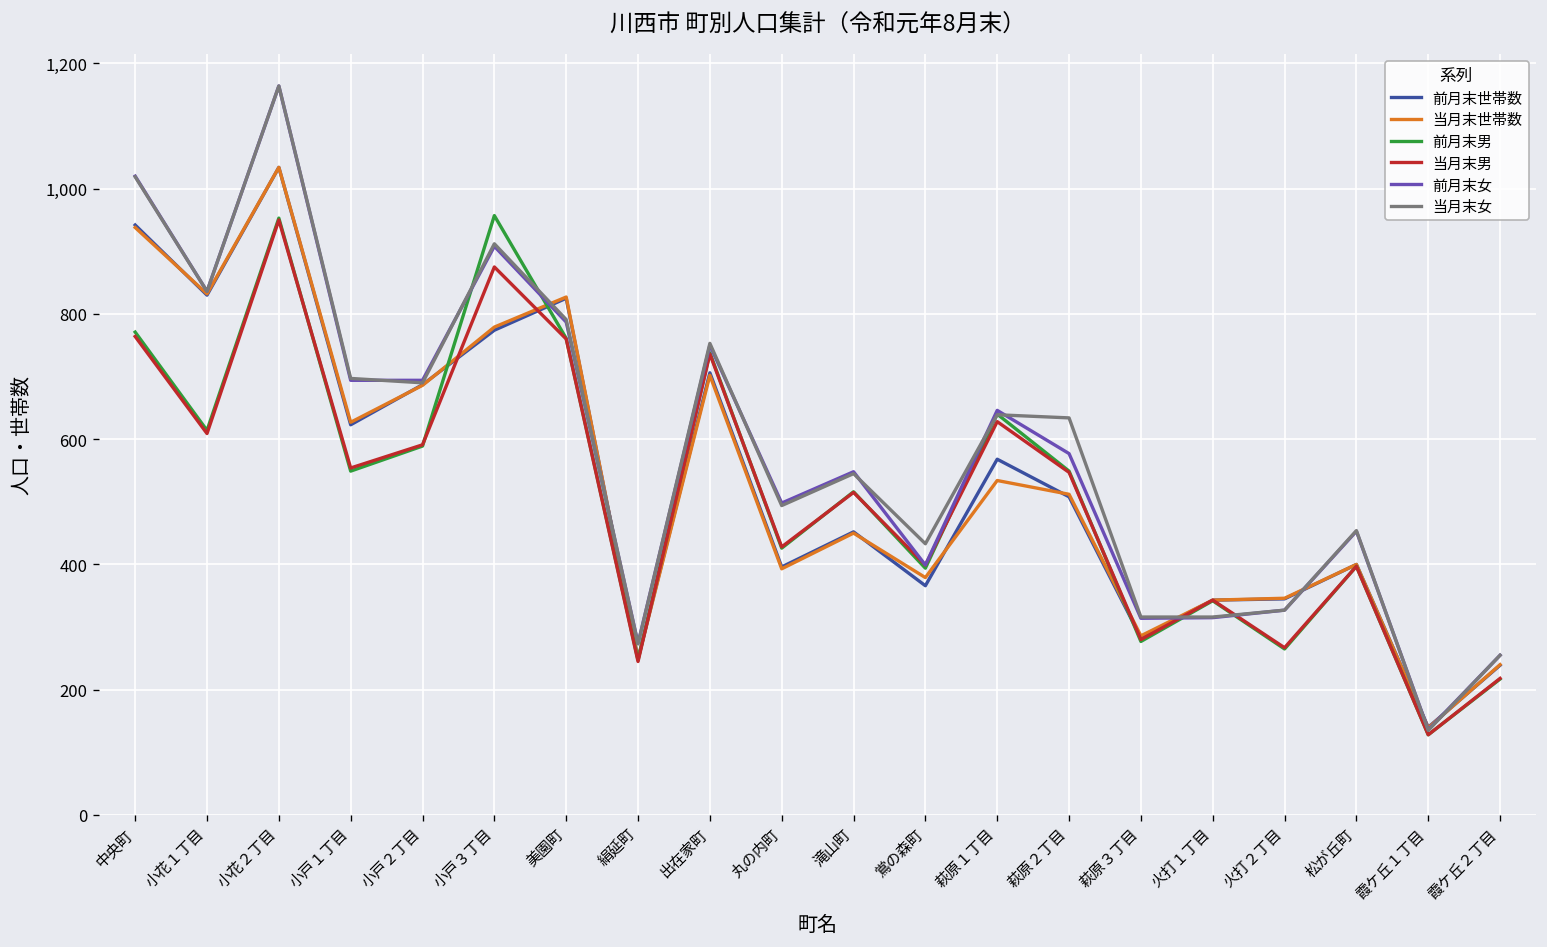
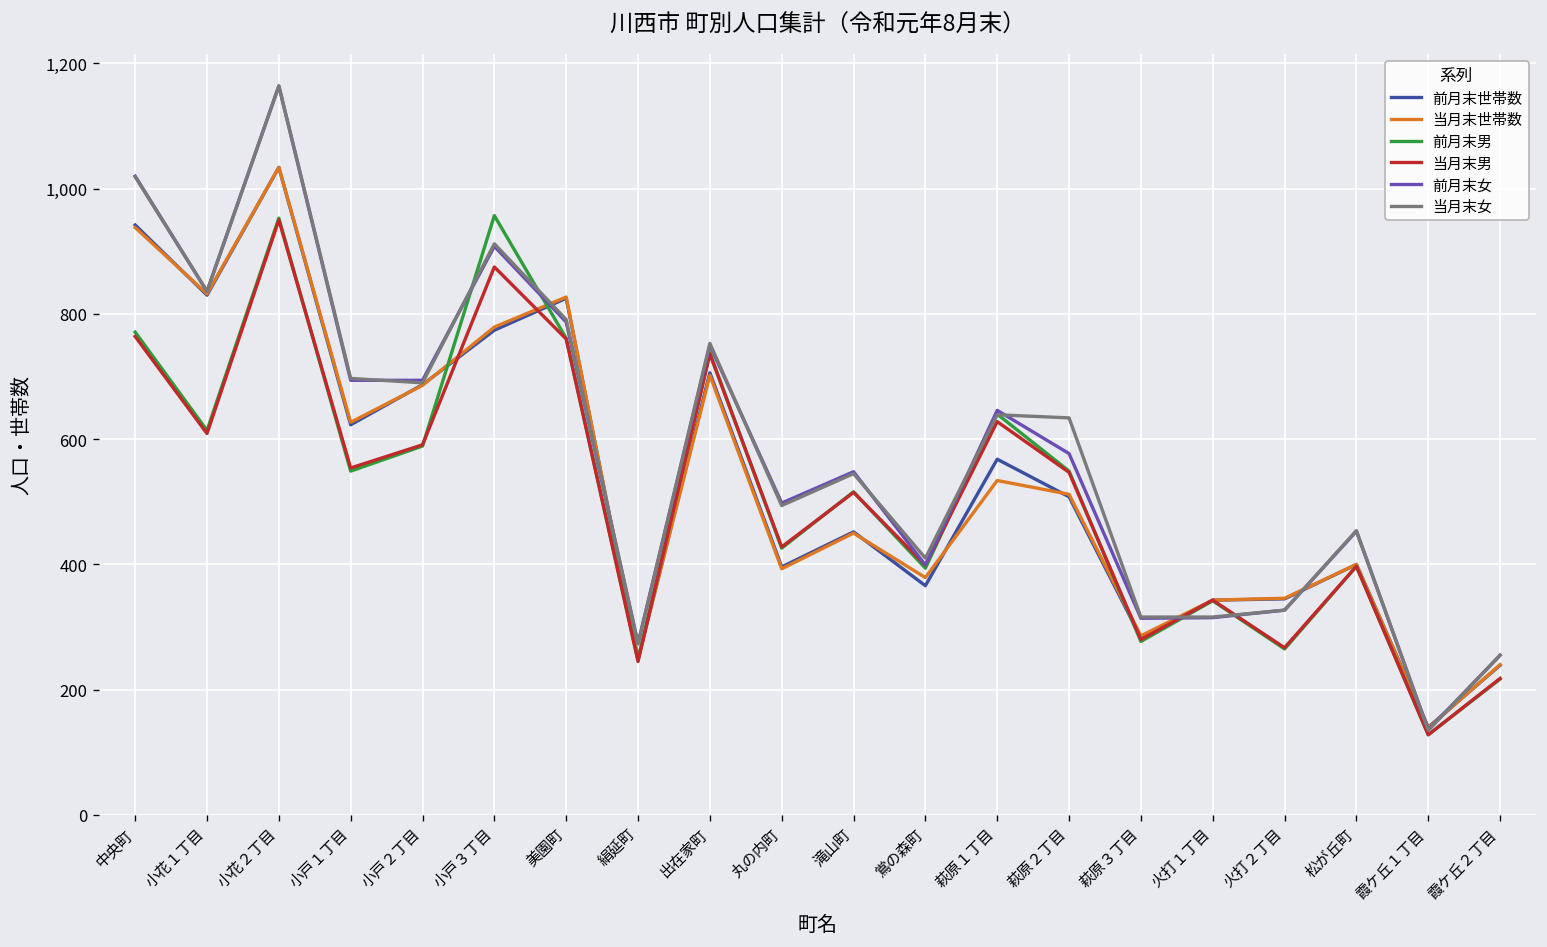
当月末女, 鴬の森町: 430 -> 410
